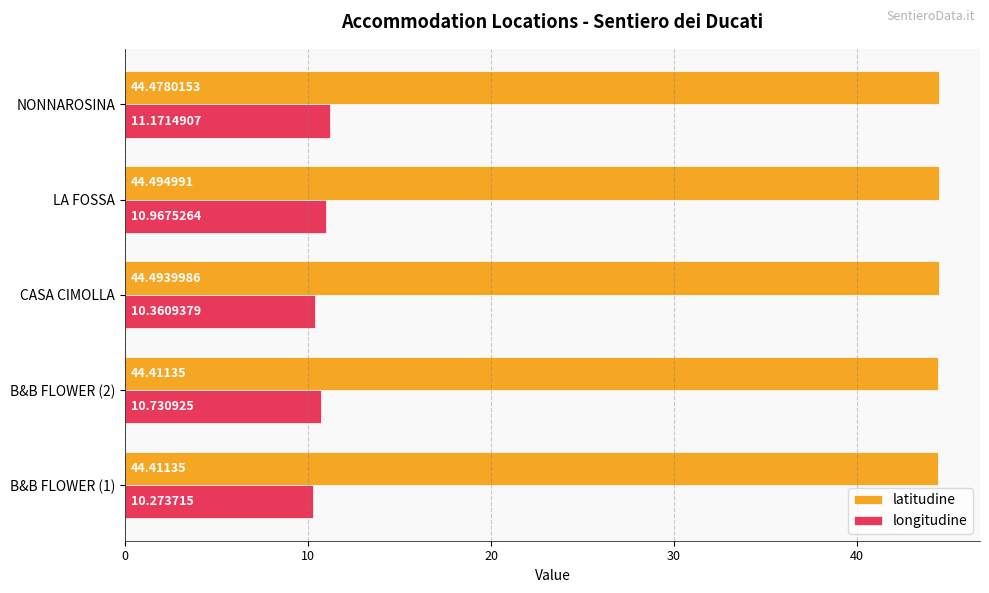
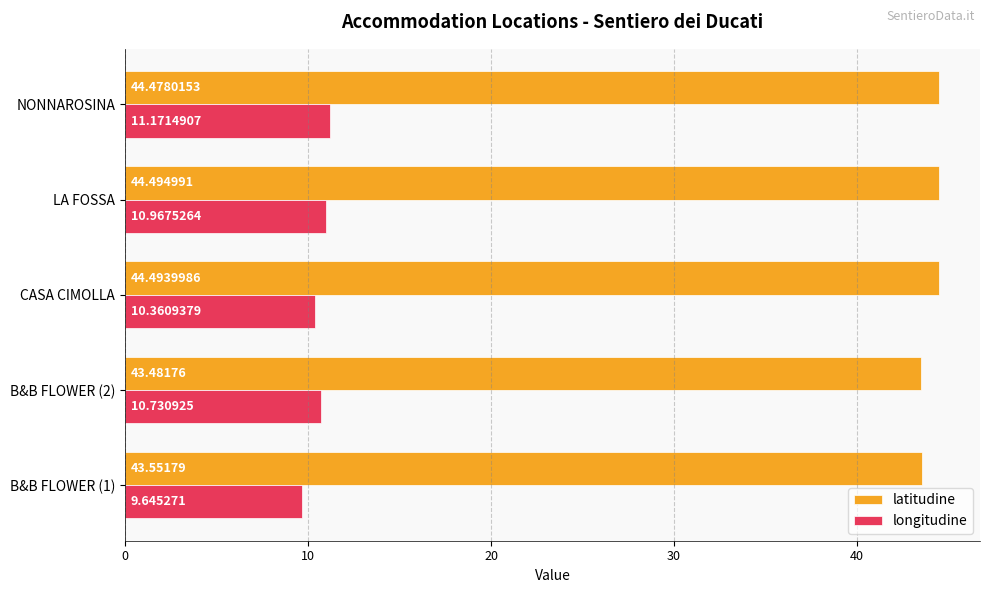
latitudine, B&B FLOWER (2): 44.41135 -> 43.48176
latitudine, B&B FLOWER (1): 44.41135 -> 43.55179
longitudine, B&B FLOWER (1): 10.273715 -> 9.645271
